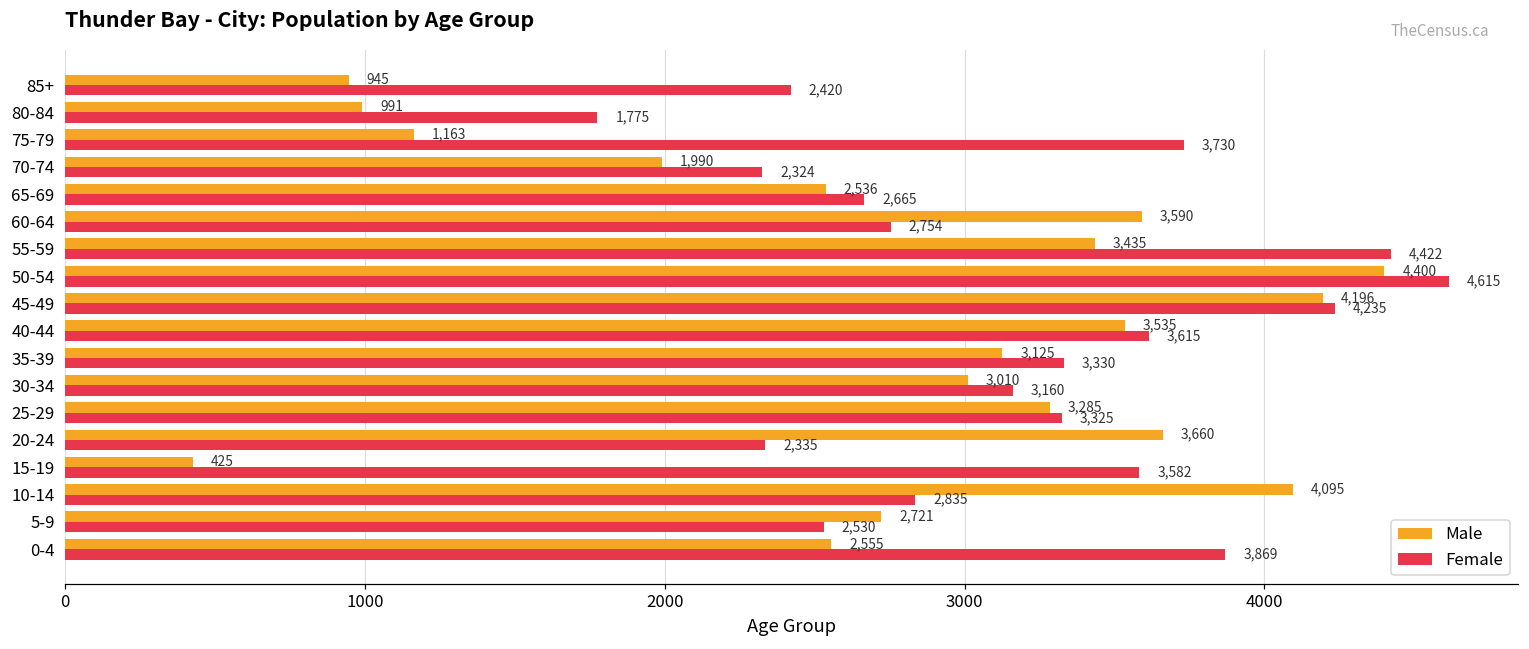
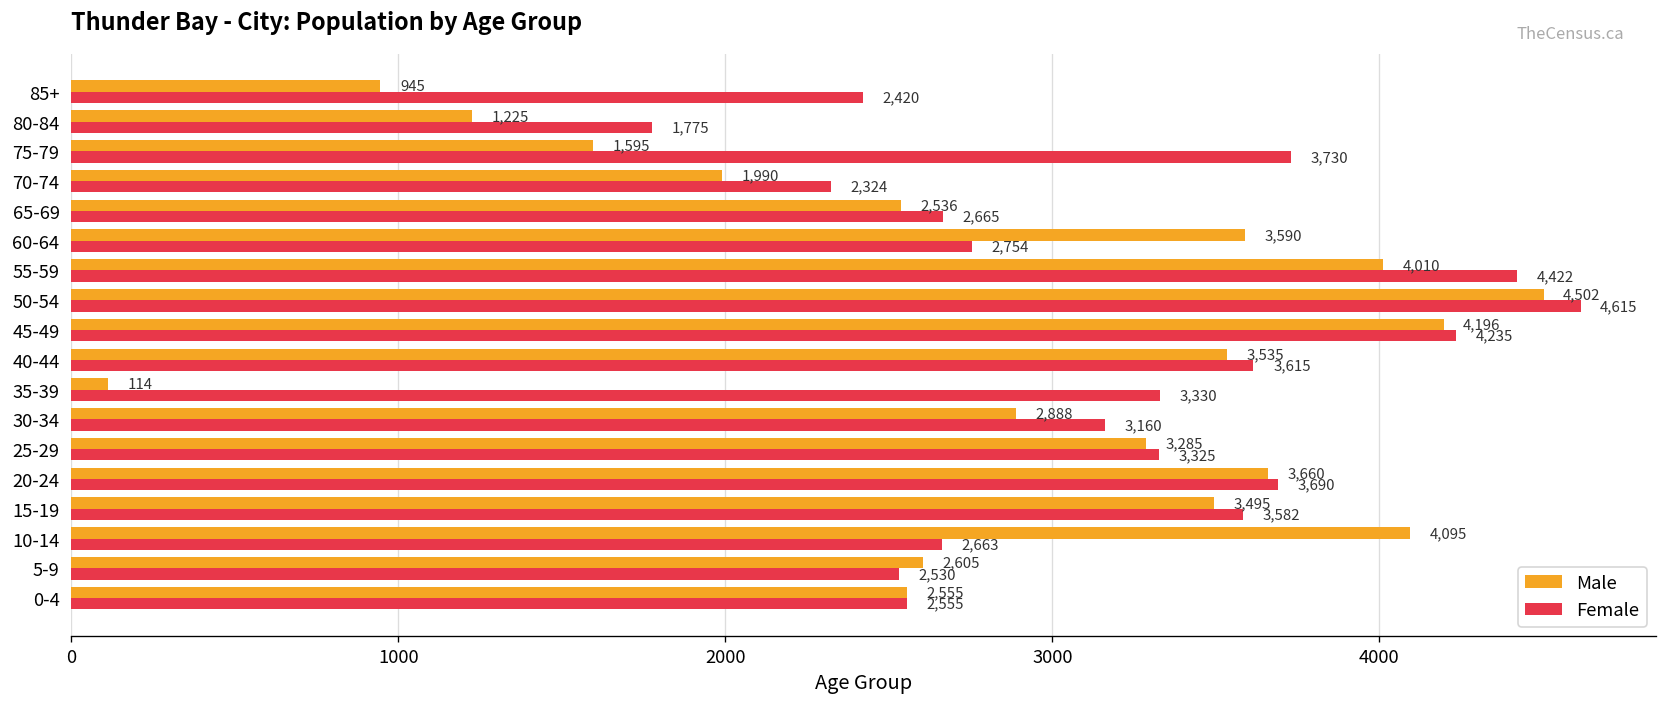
Male, 80-84: 991 -> 1,225
Male, 75-79: 1,163 -> 1,595
Male, 55-59: 3,435 -> 4,010
Male, 50-54: 4,400 -> 4,502
Male, 35-39: 3,125 -> 114
Male, 30-34: 3,010 -> 2,888
Female, 20-24: 2,335 -> 3,690
Male, 15-19: 425 -> 3,495
Female, 10-14: 2,835 -> 2,663
Male, 5-9: 2,721 -> 2,605
Female, 0-4: 3,869 -> 2,555
